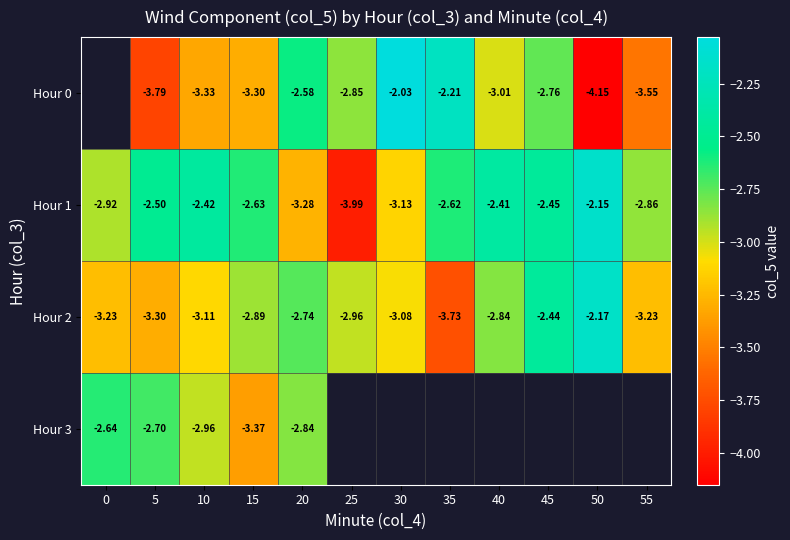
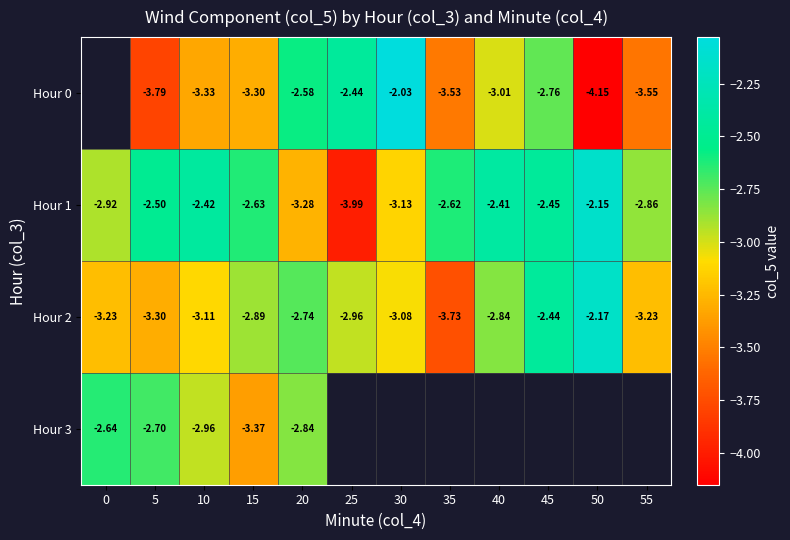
Hour 0, 25: -2.85 -> -2.44
Hour 0, 35: -2.21 -> -3.53
